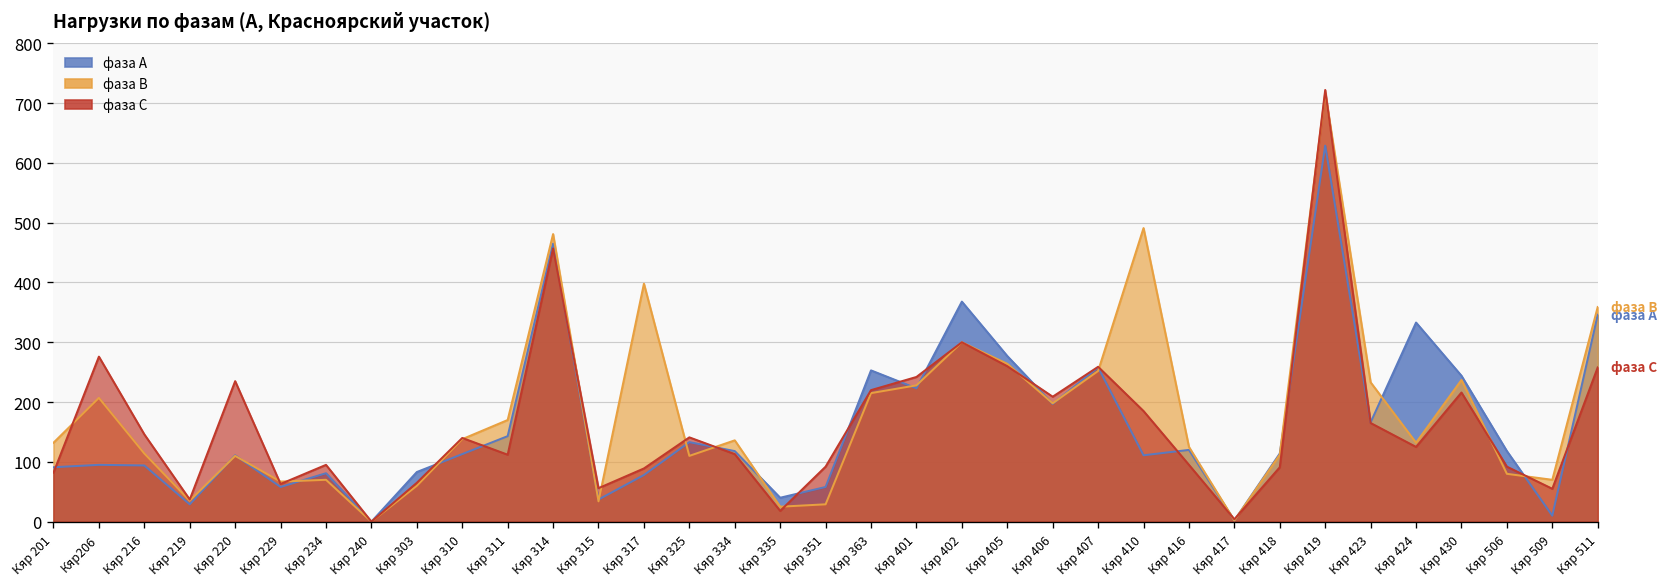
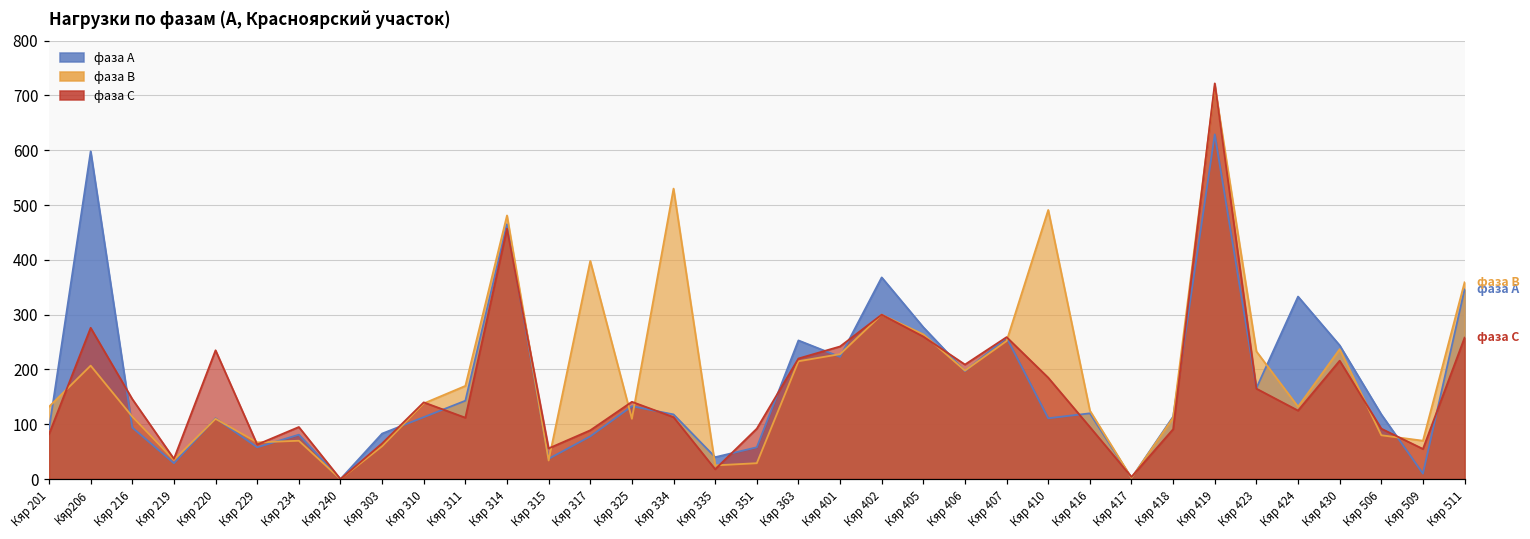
фаза А, Кяр206: 100 -> 600
фаза В, Кяр 334: 140 -> 530
